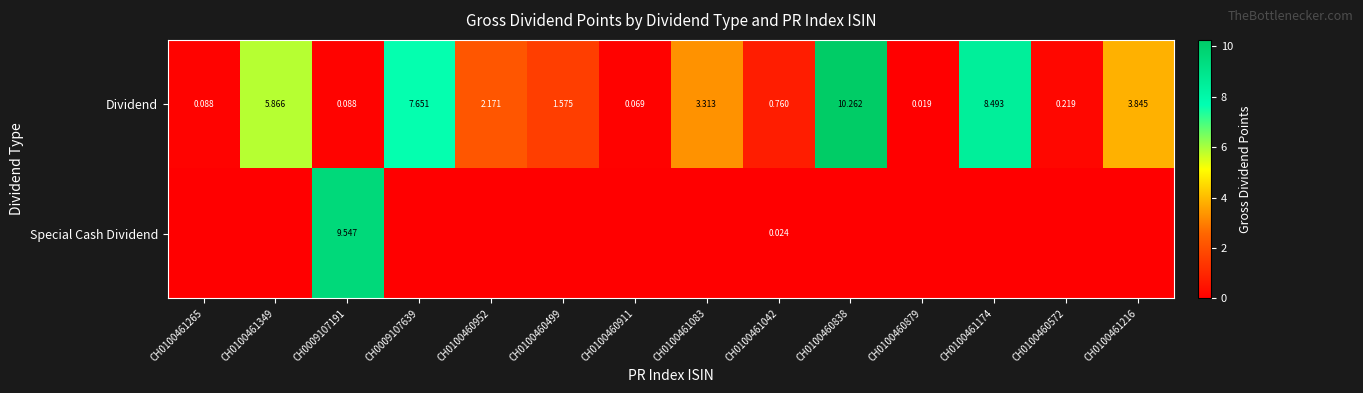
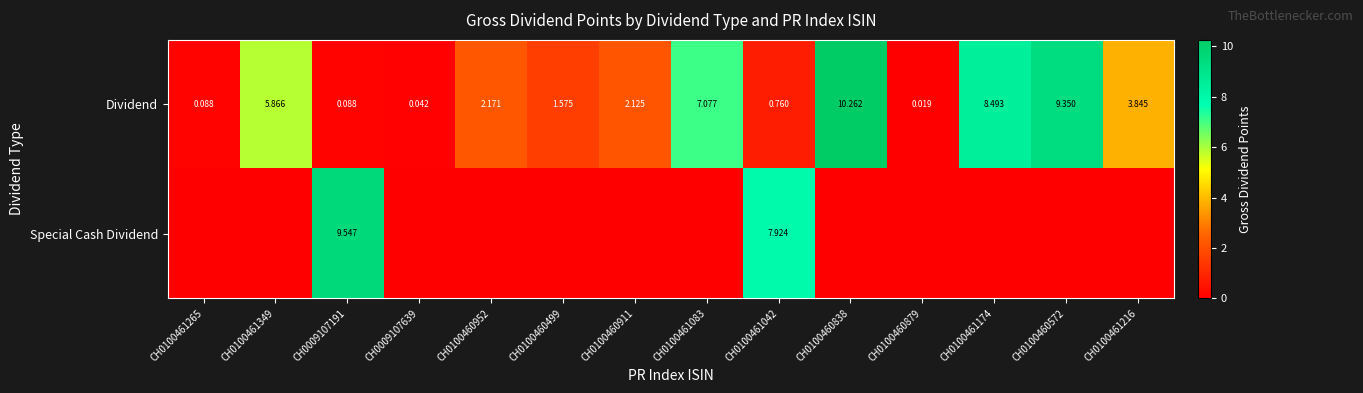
Dividend, CH0009107639: 7.651 -> 0.042
Dividend, CH0100460911: 0.069 -> 2.125
Dividend, CH0100461083: 3.313 -> 7.077
Dividend, CH0100460572: 0.219 -> 9.350
Special Cash Dividend, CH0100461042: 0.024 -> 7.924
